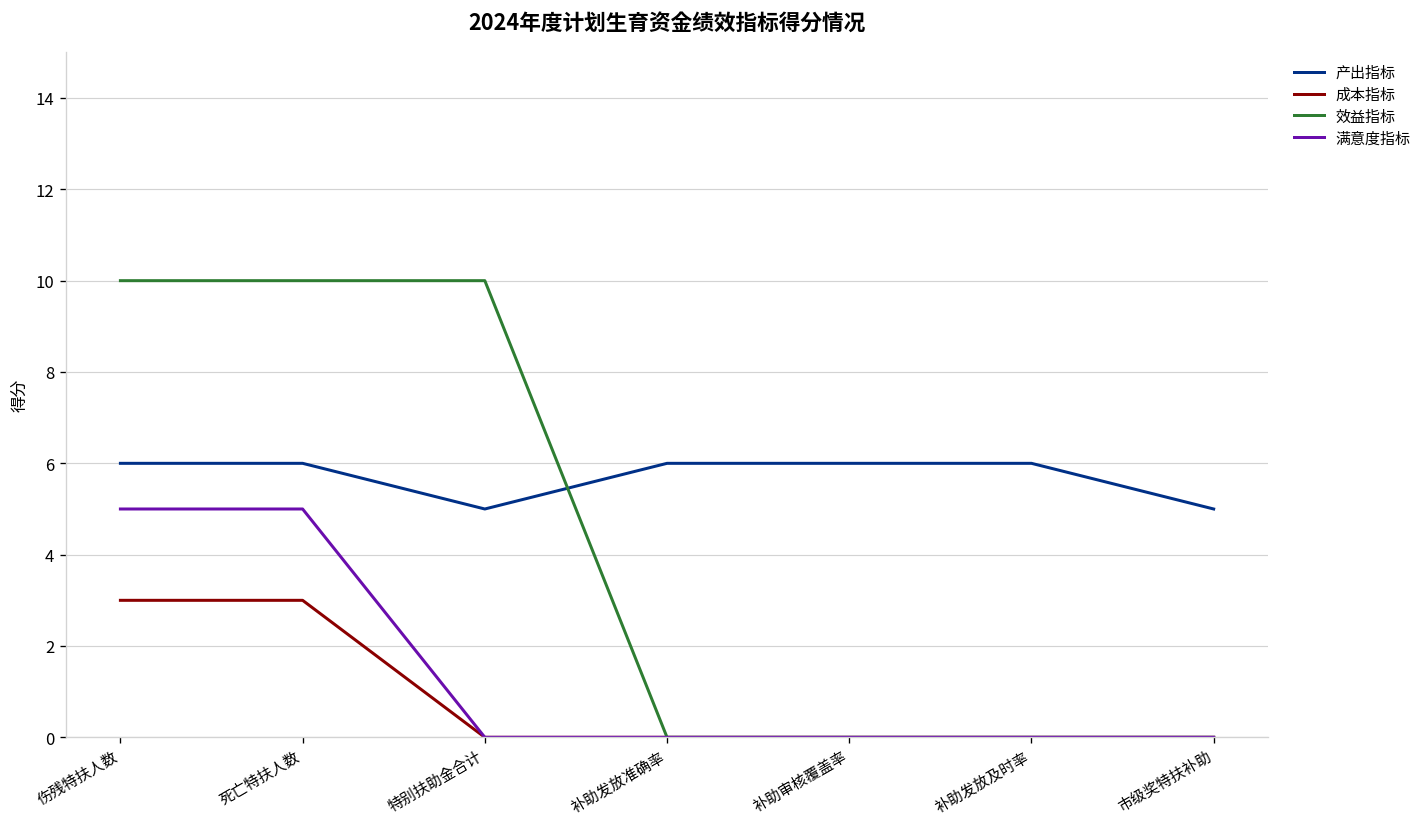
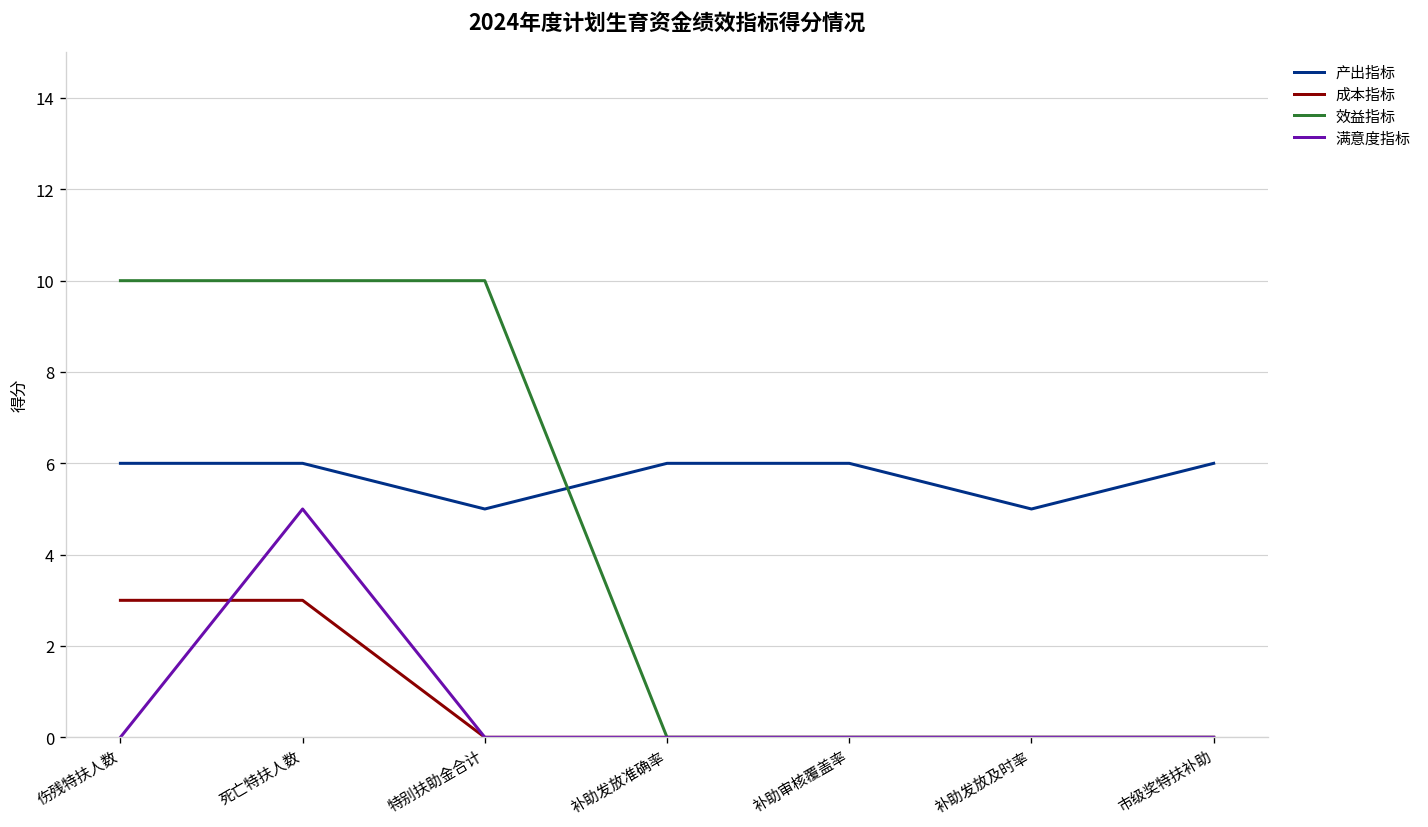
满意度指标, 伤残特扶人数: 5 -> 0
产出指标, 补助发放及时率: 6 -> 5
产出指标, 市级奖特扶补助: 5 -> 6
